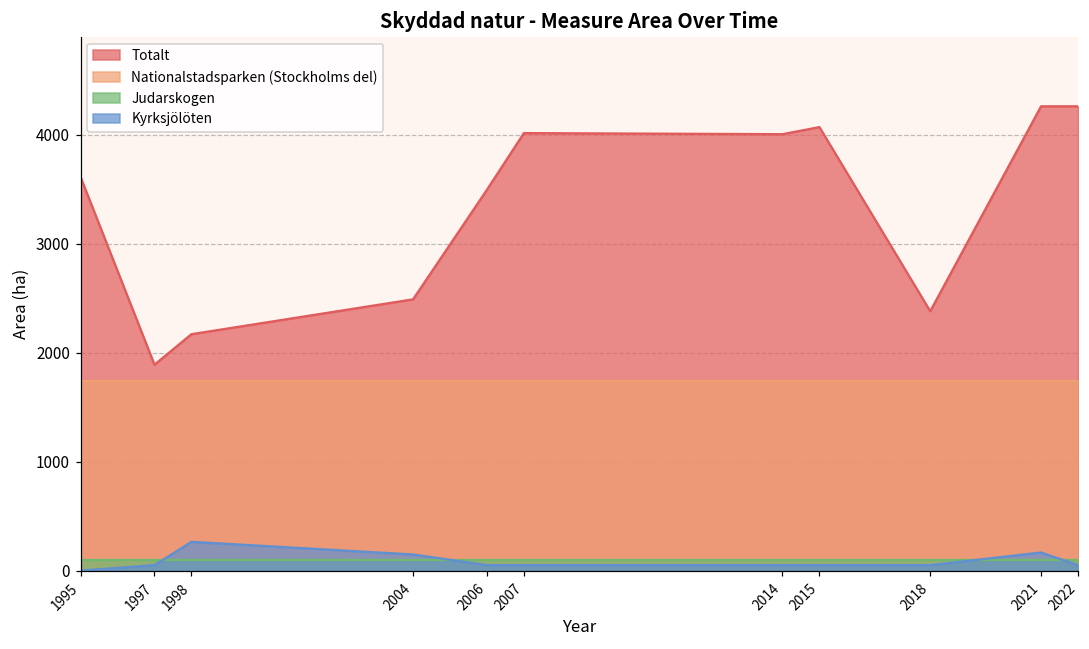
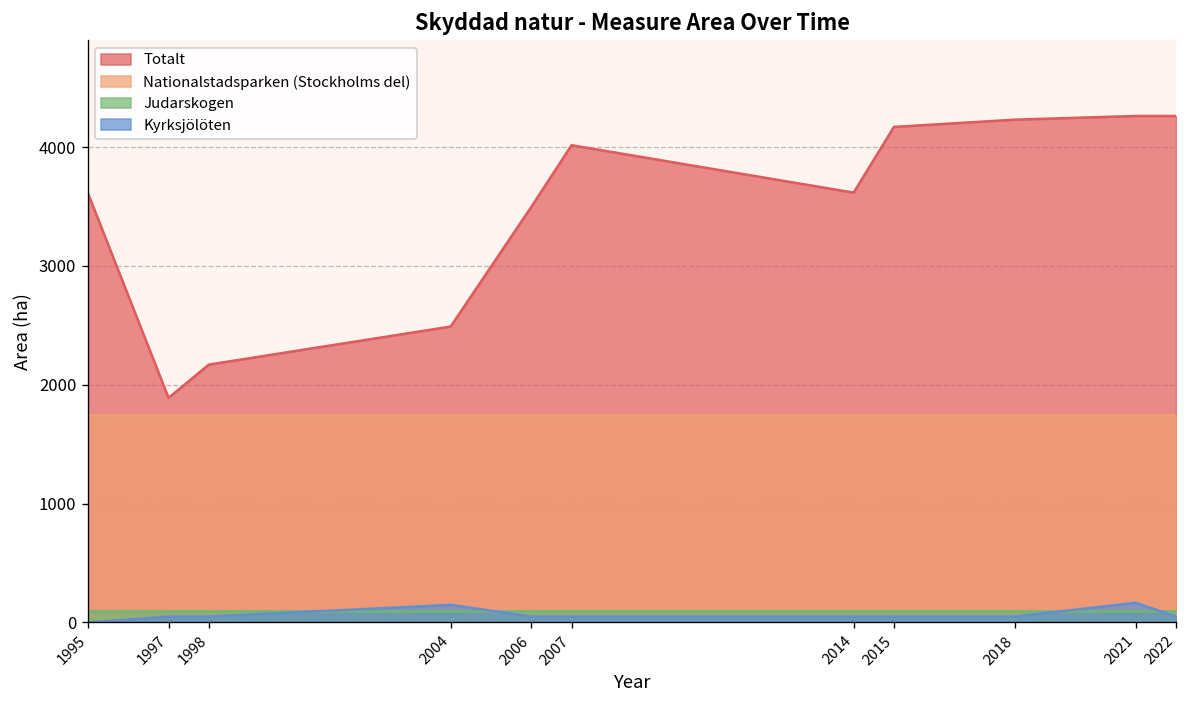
Kyrksjölöten, 1998: 300 -> 100
Totalt, 2014: 4000 -> 3600
Totalt, 2015: 4100 -> 4200
Totalt, 2018: 2400 -> 4200
